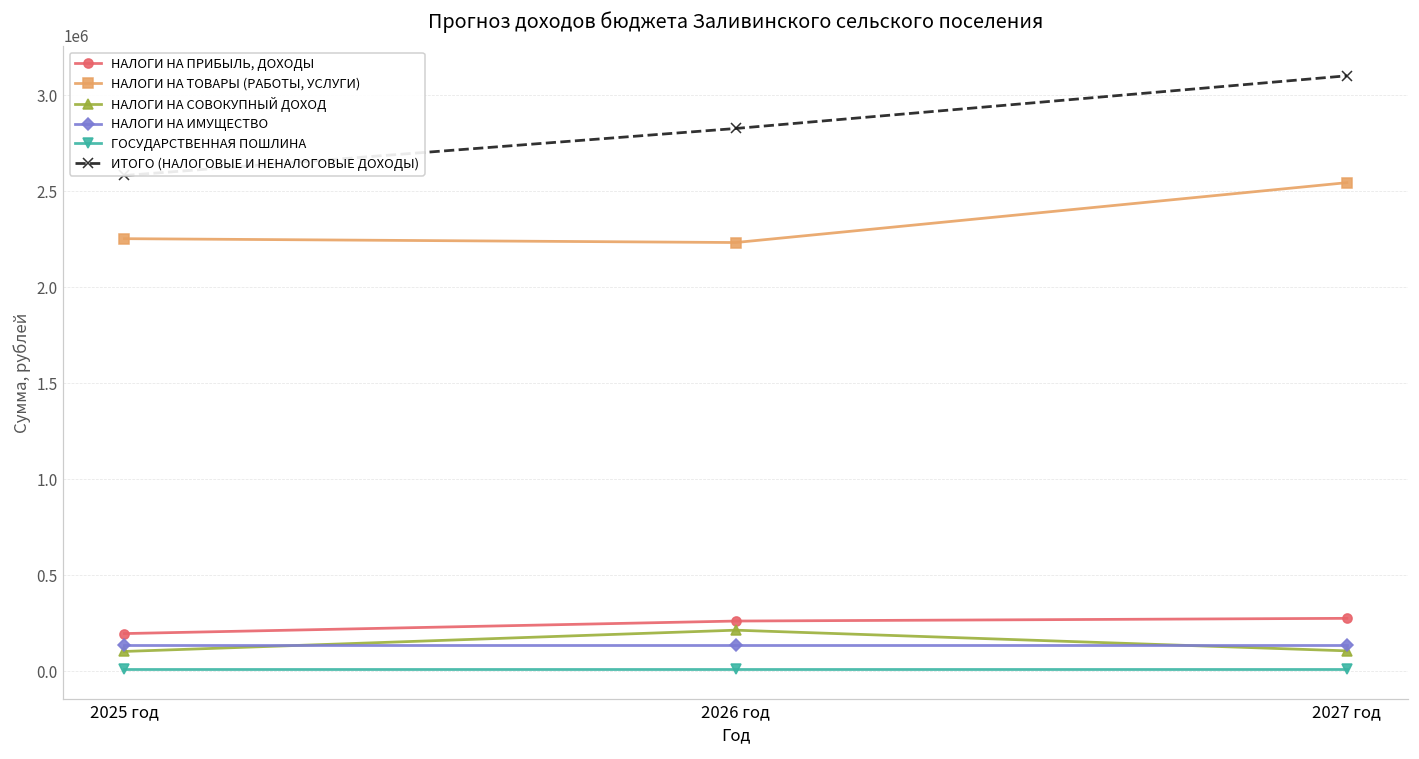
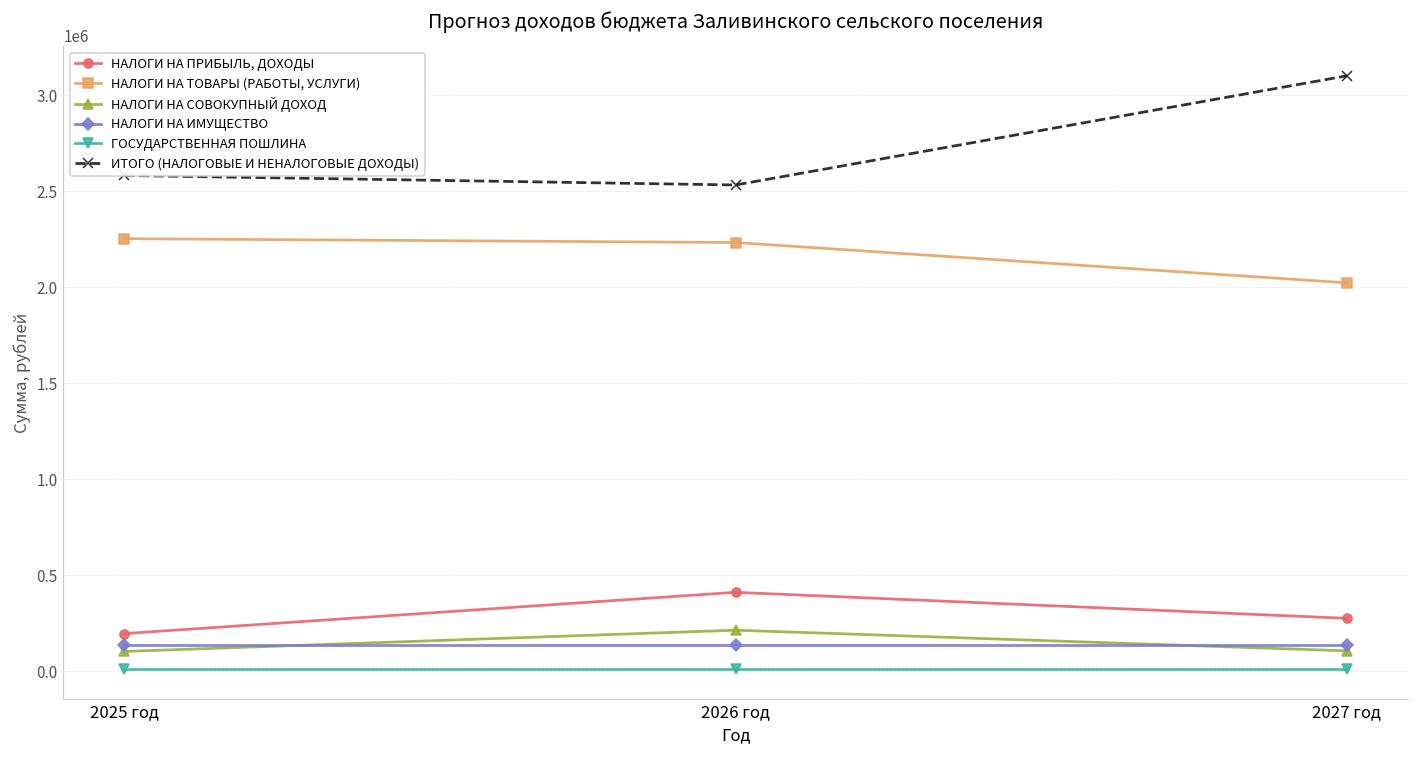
НАЛОГИ НА ПРИБЫЛЬ, ДОХОДЫ, 2026 год: 260000 -> 410000
ИТОГО (НАЛОГОВЫЕ И НЕНАЛОГОВЫЕ ДОХОДЫ), 2026 год: 2830000 -> 2530000
НАЛОГИ НА ТОВАРЫ (РАБОТЫ, УСЛУГИ), 2027 год: 2540000 -> 2020000
